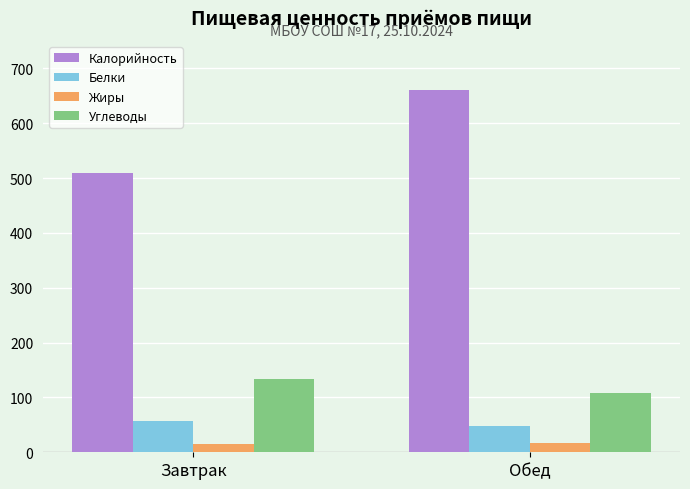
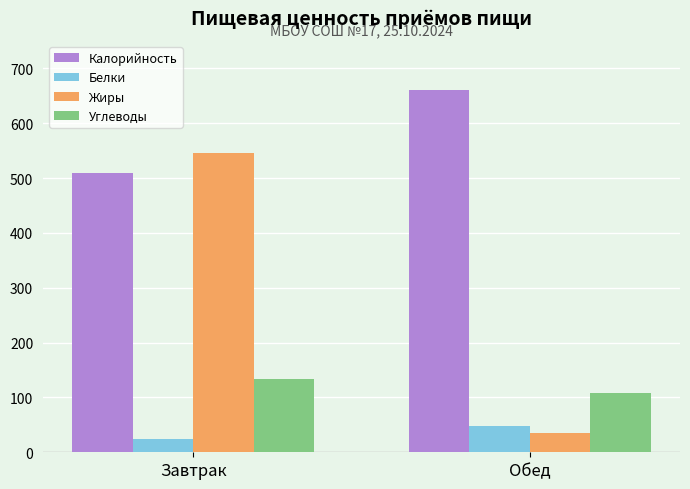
Белки, Завтрак: 60 -> 20
Жиры, Завтрак: 10 -> 550
Жиры, Обед: 20 -> 40
